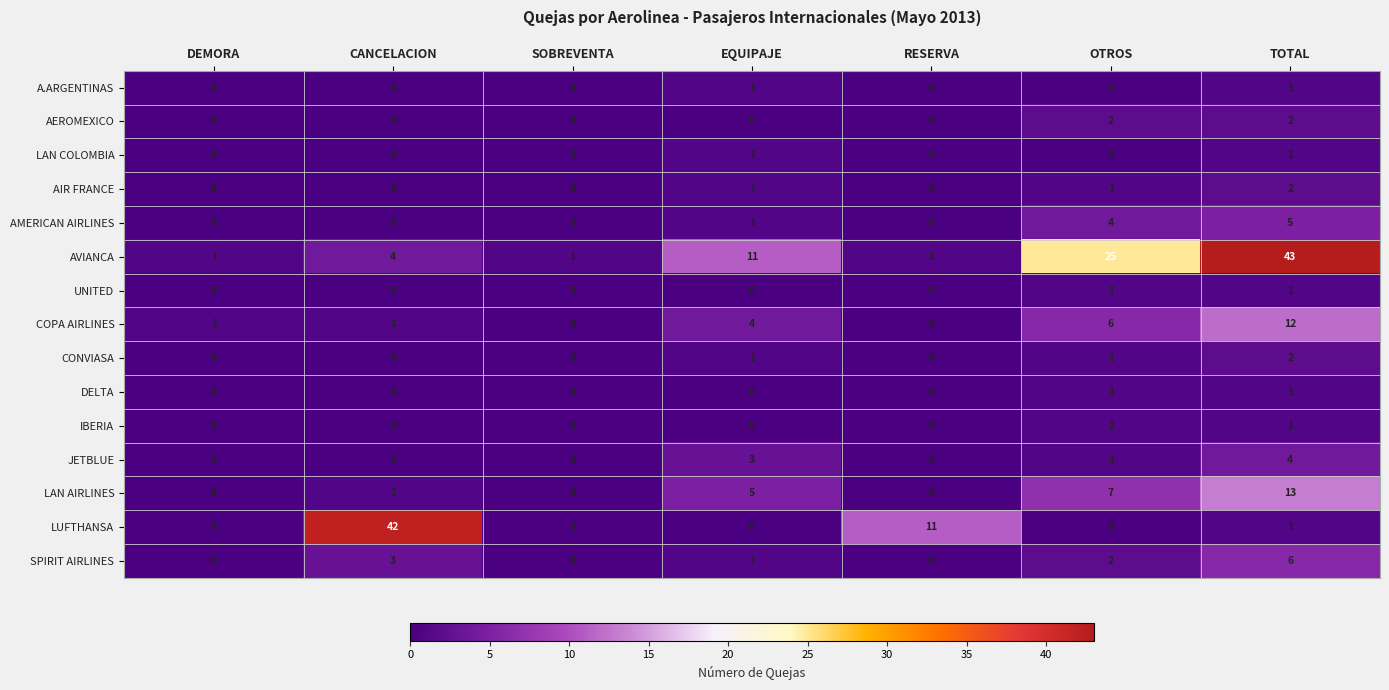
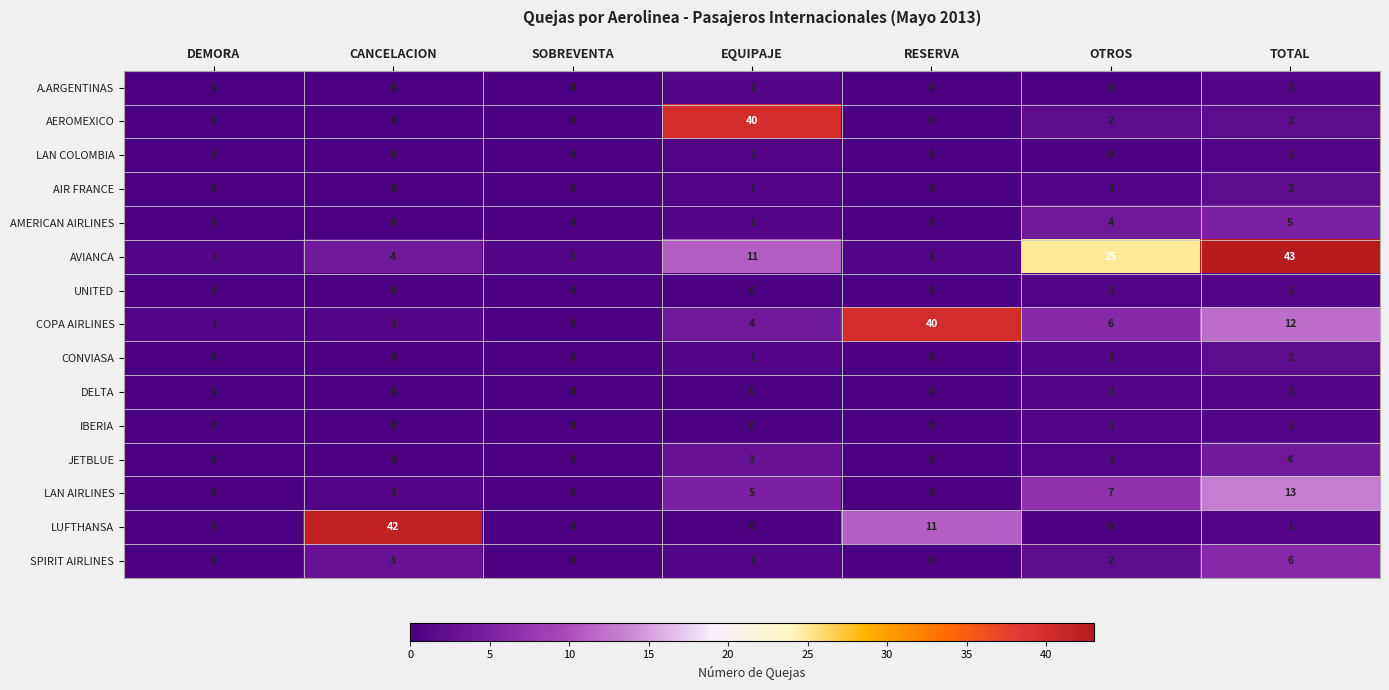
AEROMEXICO, EQUIPAJE: 0 -> 40
COPA AIRLINES, RESERVA: 0 -> 40
